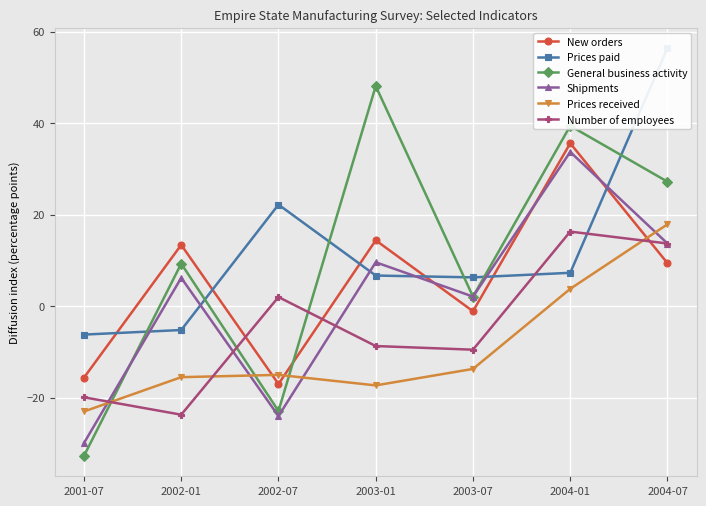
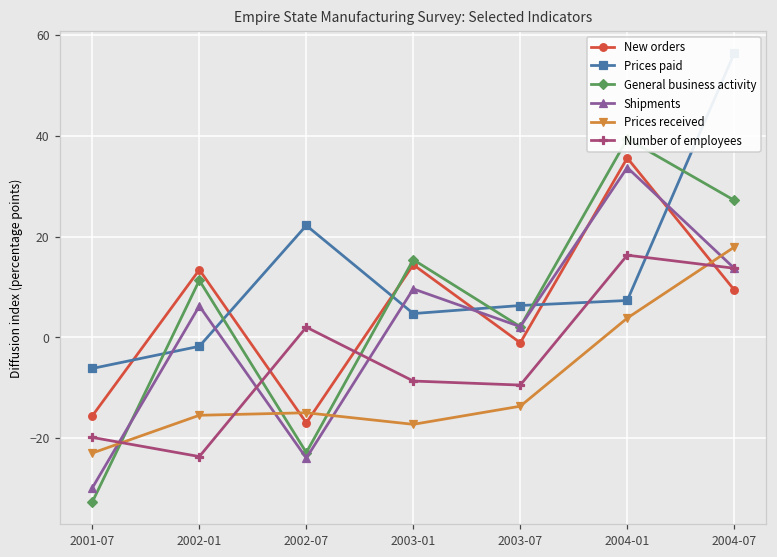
Prices paid, 2002-01: -5 -> -2
General business activity, 2002-01: 9 -> 11
Prices paid, 2003-01: 7 -> 5
General business activity, 2003-01: 48 -> 15
